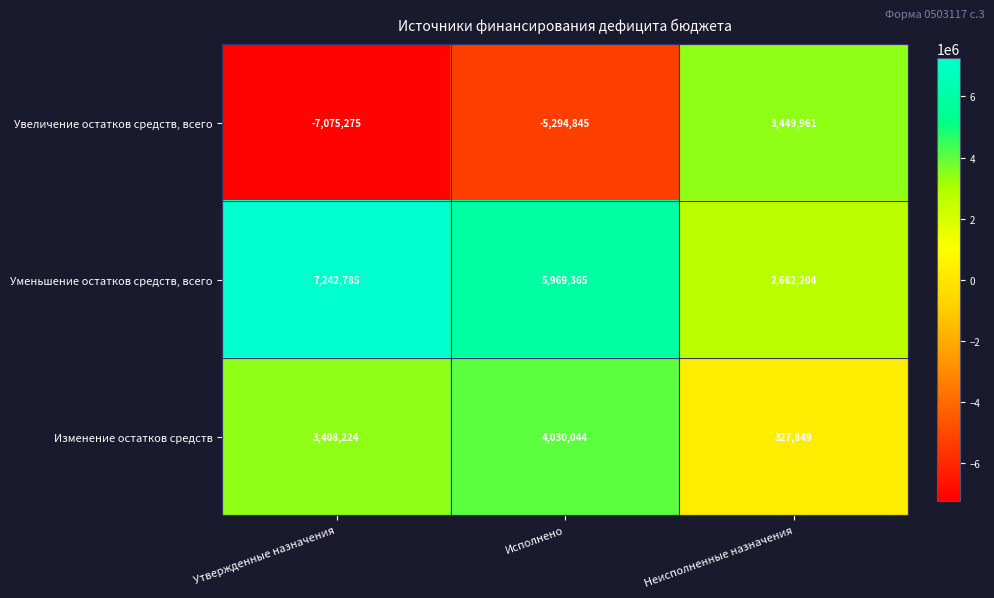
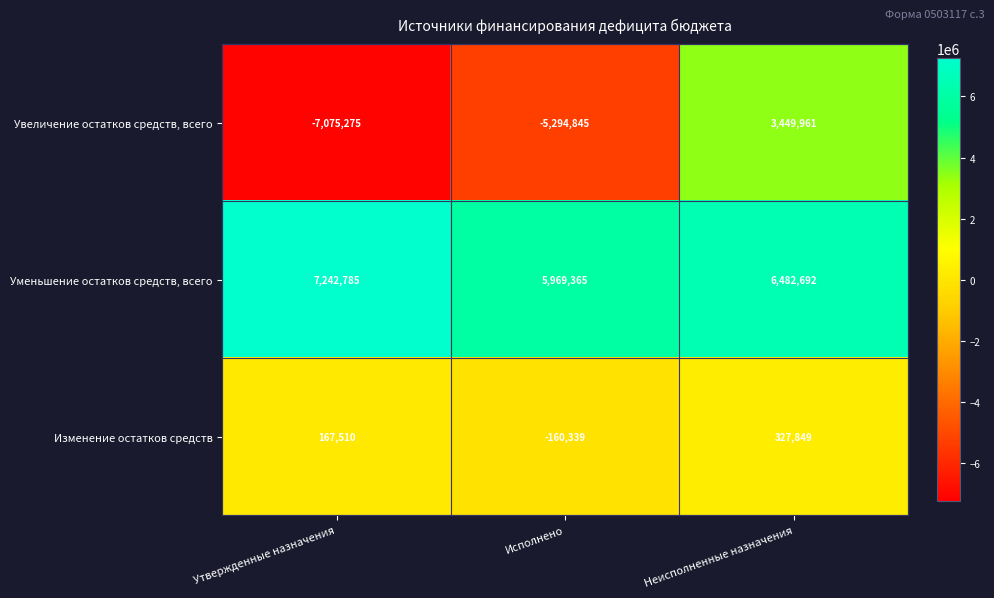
Уменьшение остатков средств, всего, Неисполненные назначения: 2,662,204 -> 6,482,692
Изменение остатков средств, Утвержденные назначения: 3,408,224 -> 167,510
Изменение остатков средств, Исполнено: 4,030,044 -> -160,339
